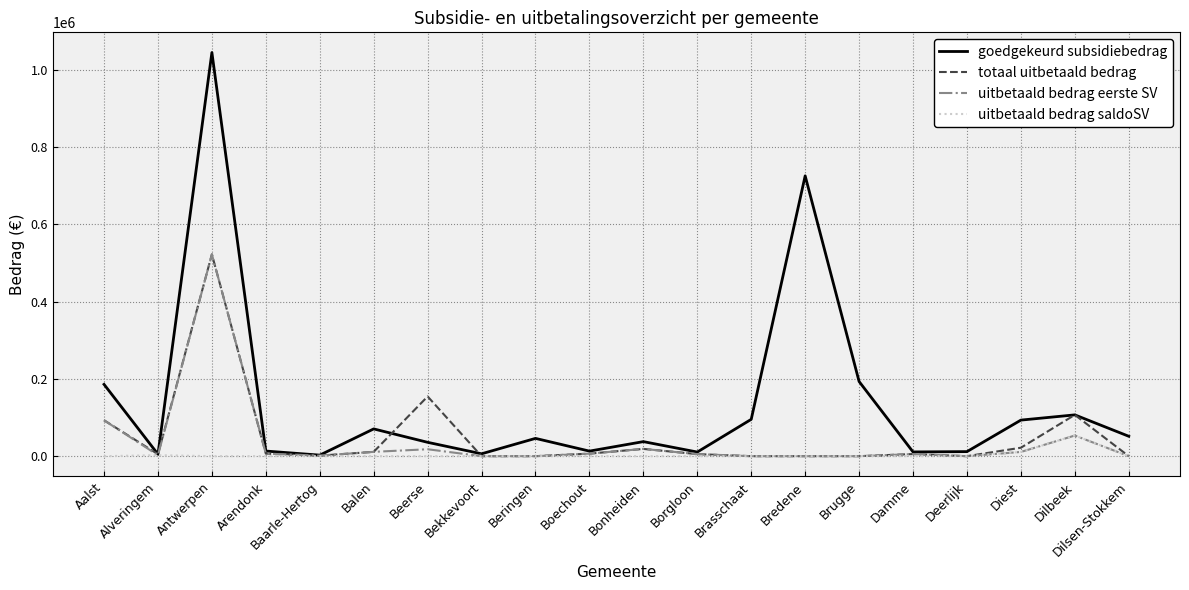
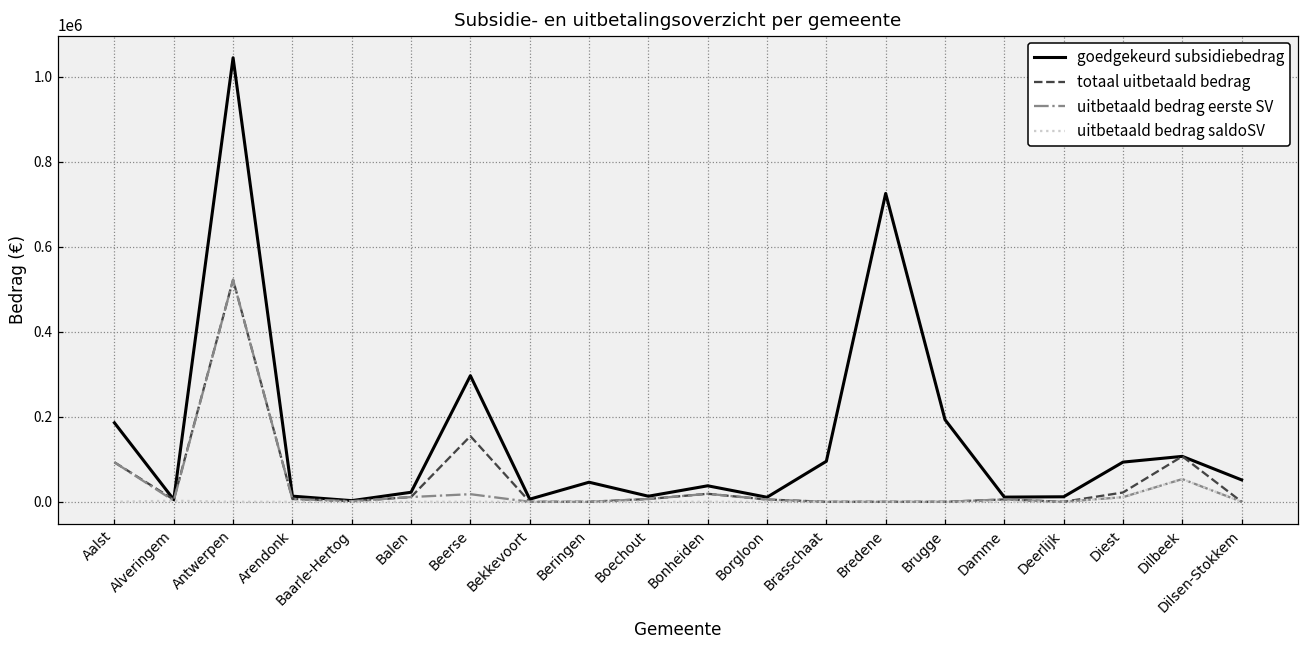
goedgekeurd subsidiebedrag, Balen: 70000 -> 20000
goedgekeurd subsidiebedrag, Beerse: 40000 -> 300000
